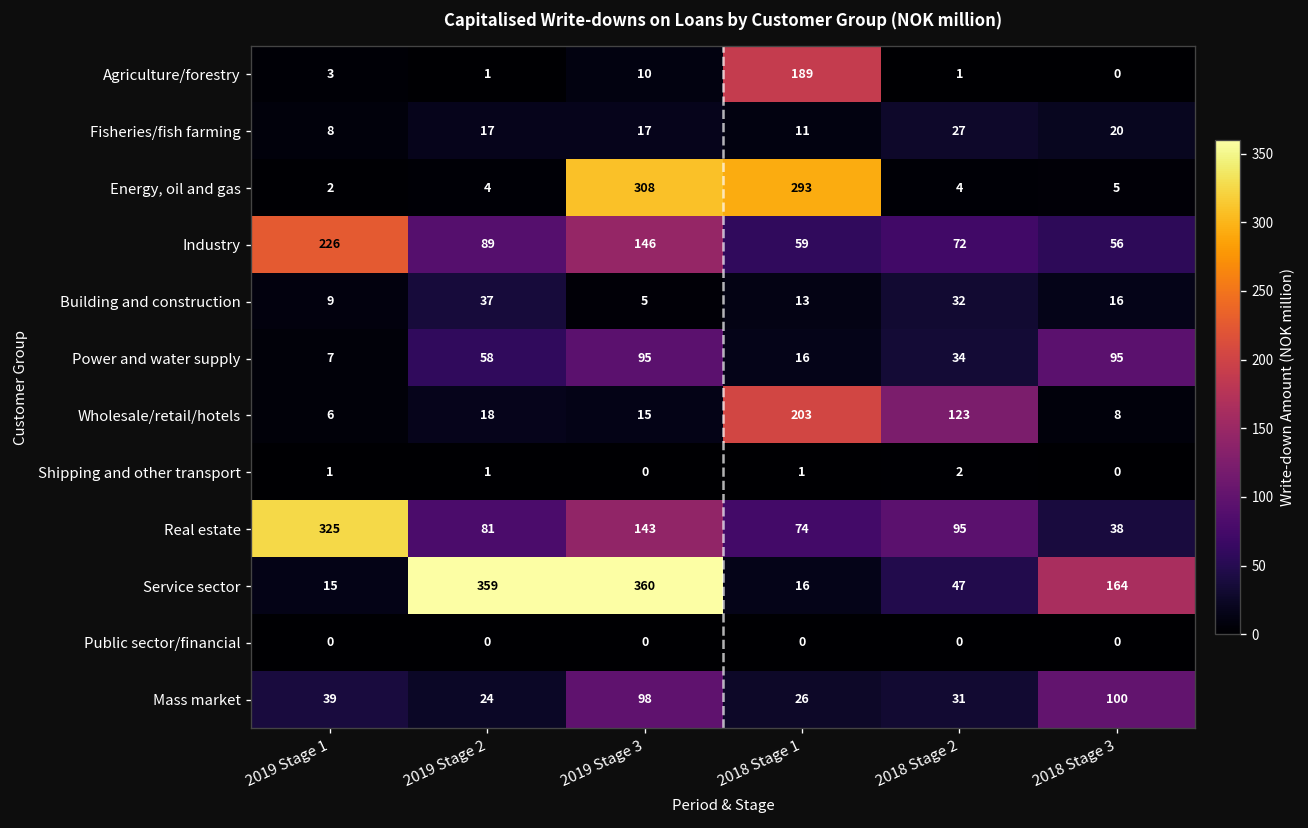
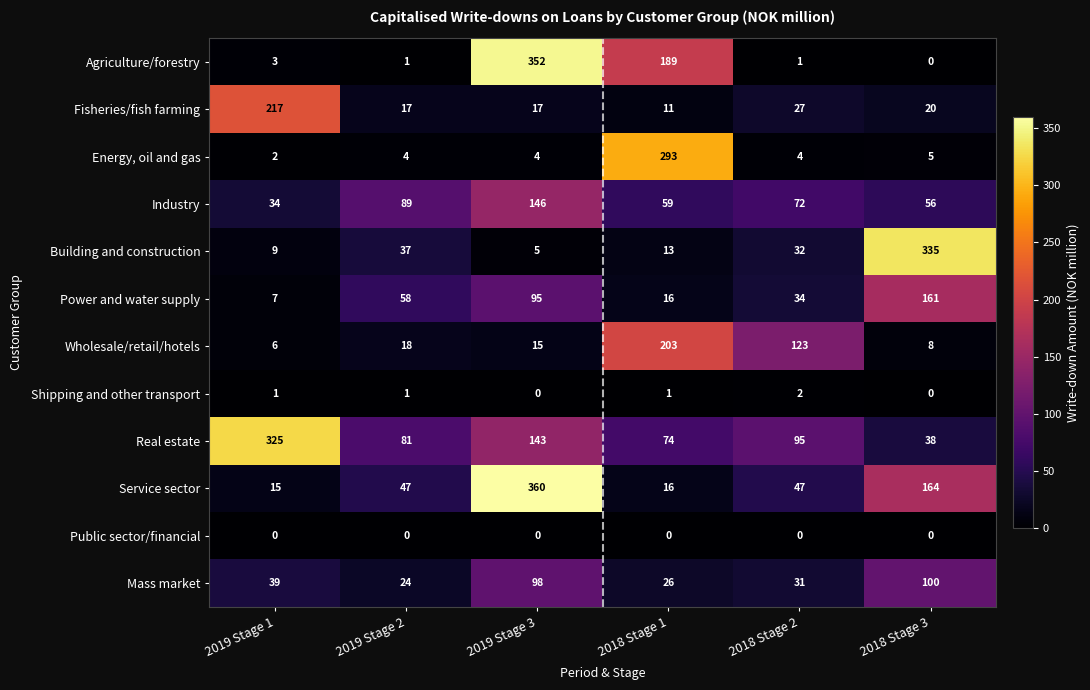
Agriculture/forestry, 2019 Stage 3: 10 -> 352
Fisheries/fish farming, 2019 Stage 1: 8 -> 217
Energy, oil and gas, 2019 Stage 3: 308 -> 4
Industry, 2019 Stage 1: 226 -> 34
Building and construction, 2018 Stage 3: 16 -> 335
Power and water supply, 2018 Stage 3: 95 -> 161
Service sector, 2019 Stage 2: 359 -> 47
